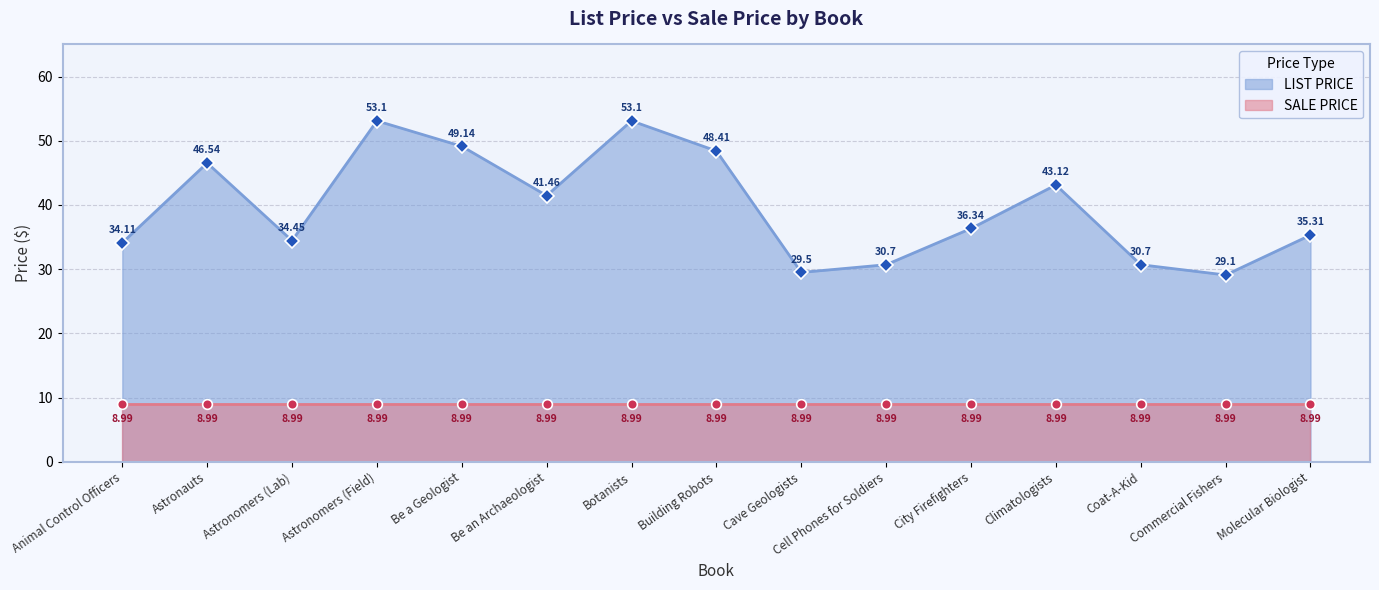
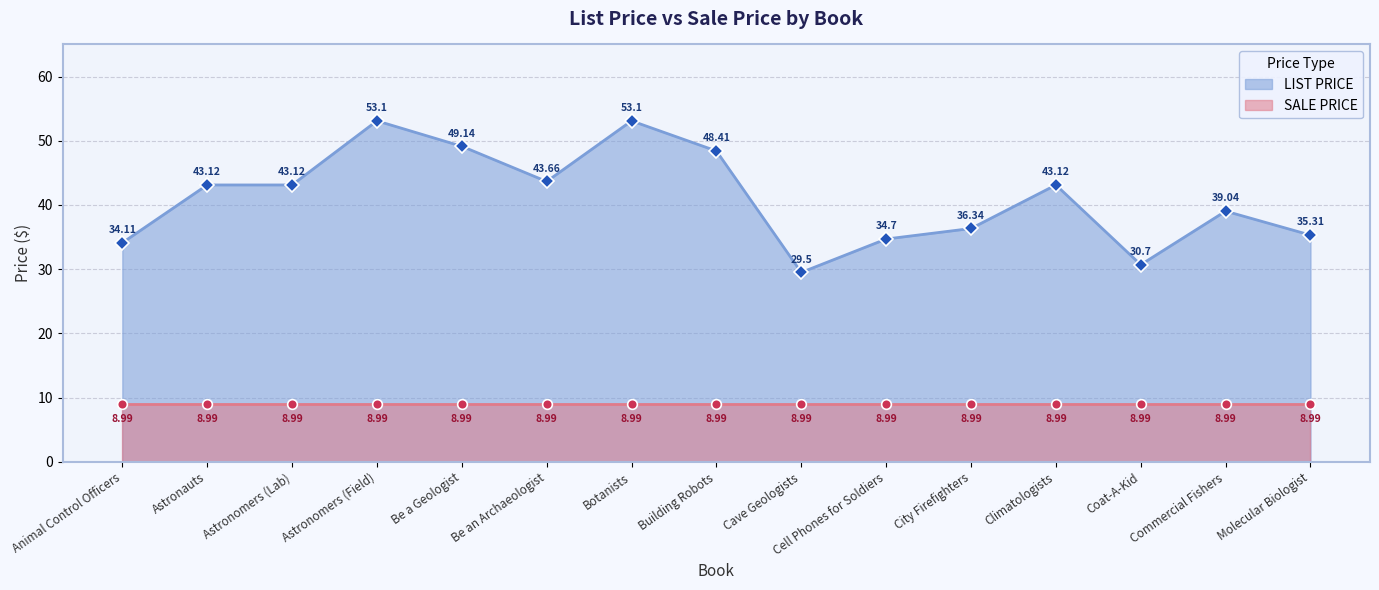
LIST PRICE, Astronauts: 46.54 -> 43.12
LIST PRICE, Astronomers (Lab): 34.45 -> 43.12
LIST PRICE, Be an Archaeologist: 41.46 -> 43.66
LIST PRICE, Cell Phones for Soldiers: 30.7 -> 34.7
LIST PRICE, Commercial Fishers: 29.1 -> 39.04
